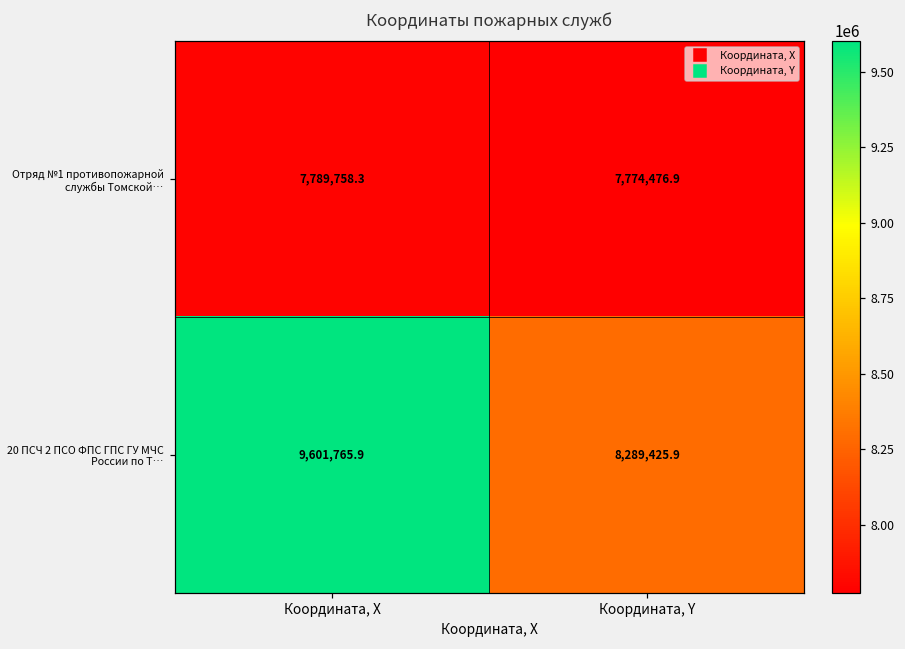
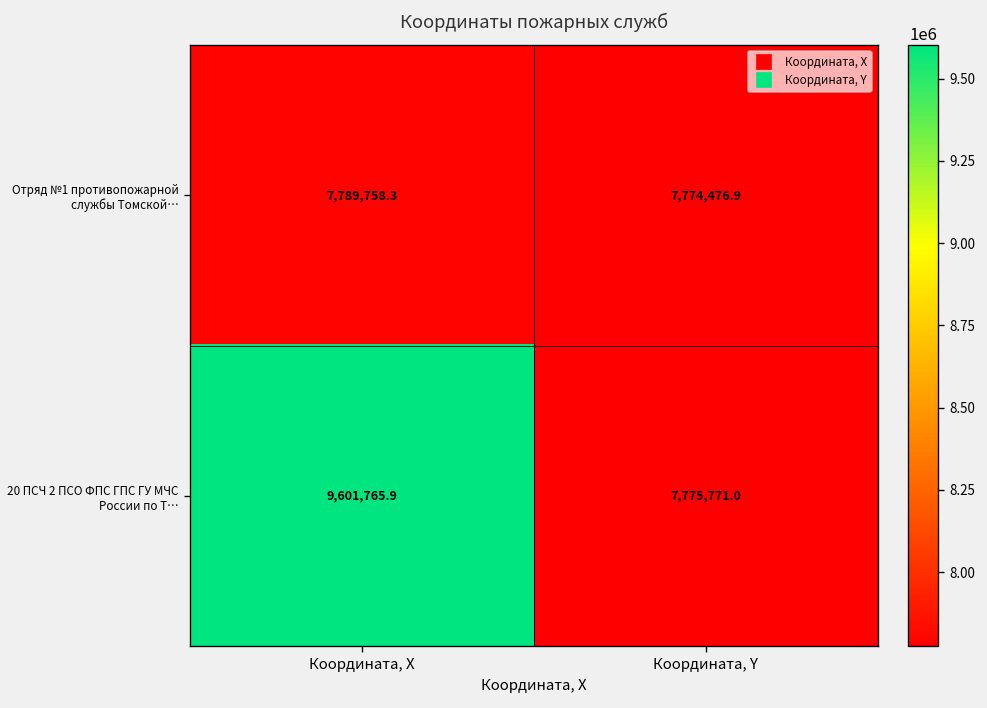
20 ПСЧ 2 ПСО ФПС ГПС ГУ МЧС России по Т…, Координата, Y: 8,289,425.9 -> 7,775,771.0
